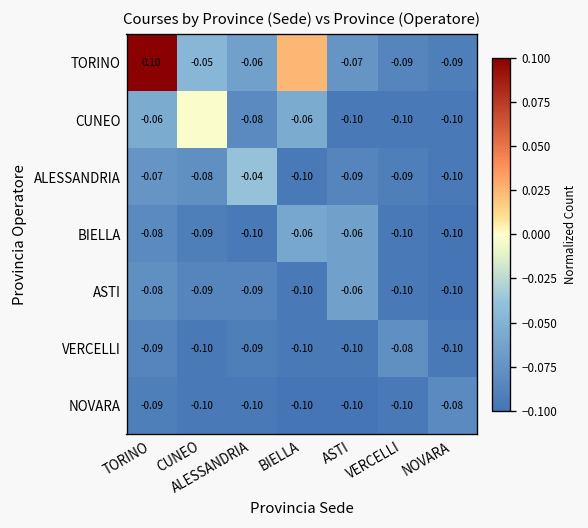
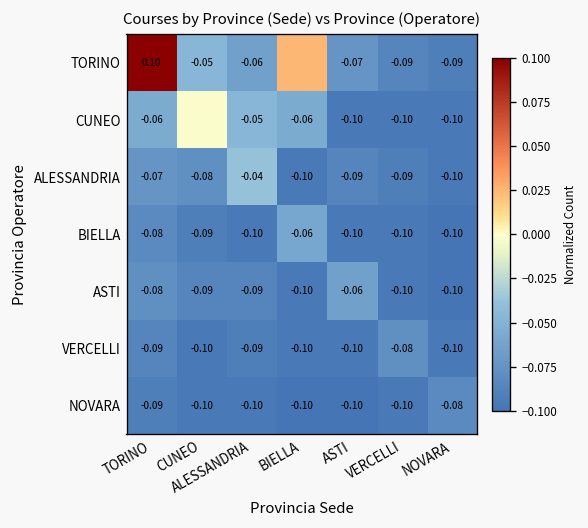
CUNEO, ALESSANDRIA: -0.08 -> -0.05
BIELLA, ASTI: -0.06 -> -0.10
